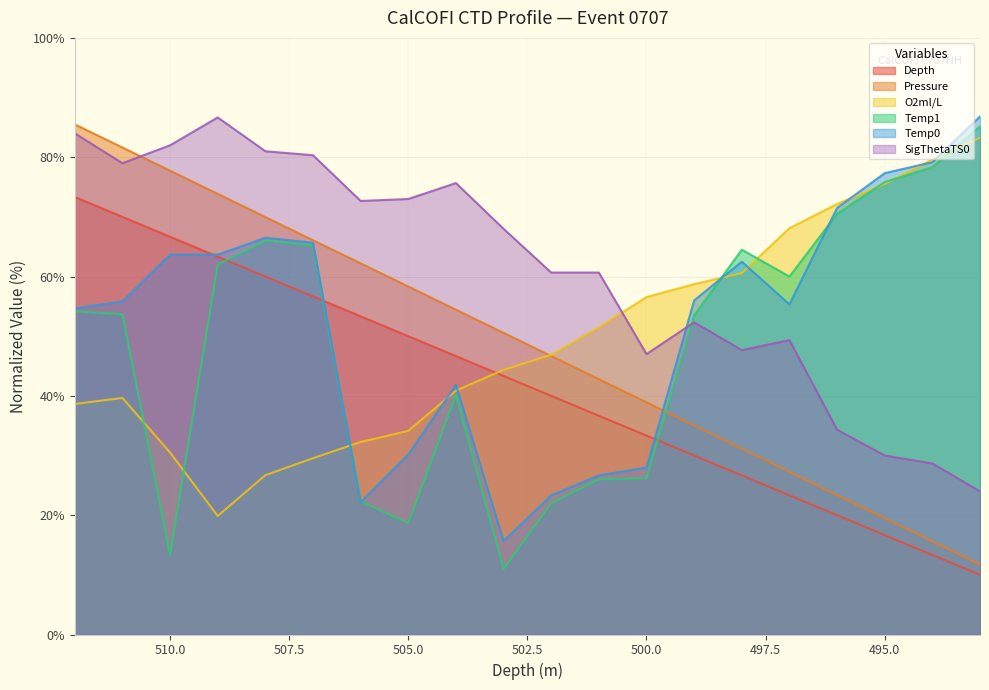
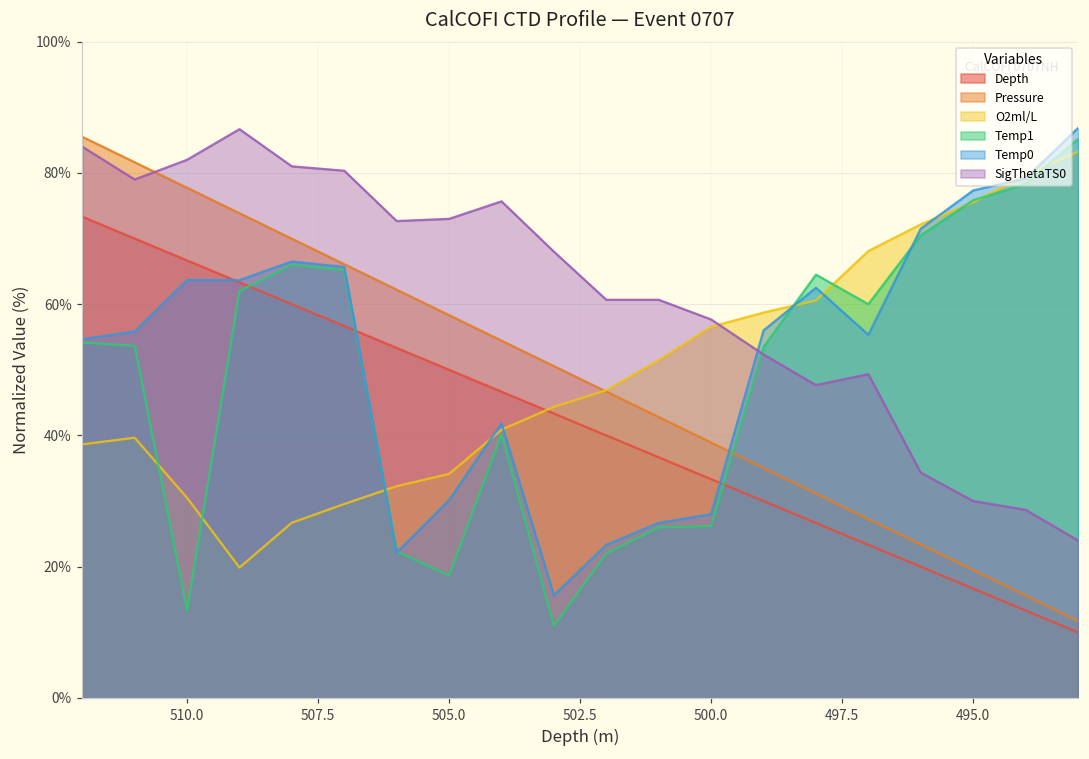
SigThetaTS0, 500.0: 47% -> 58%
